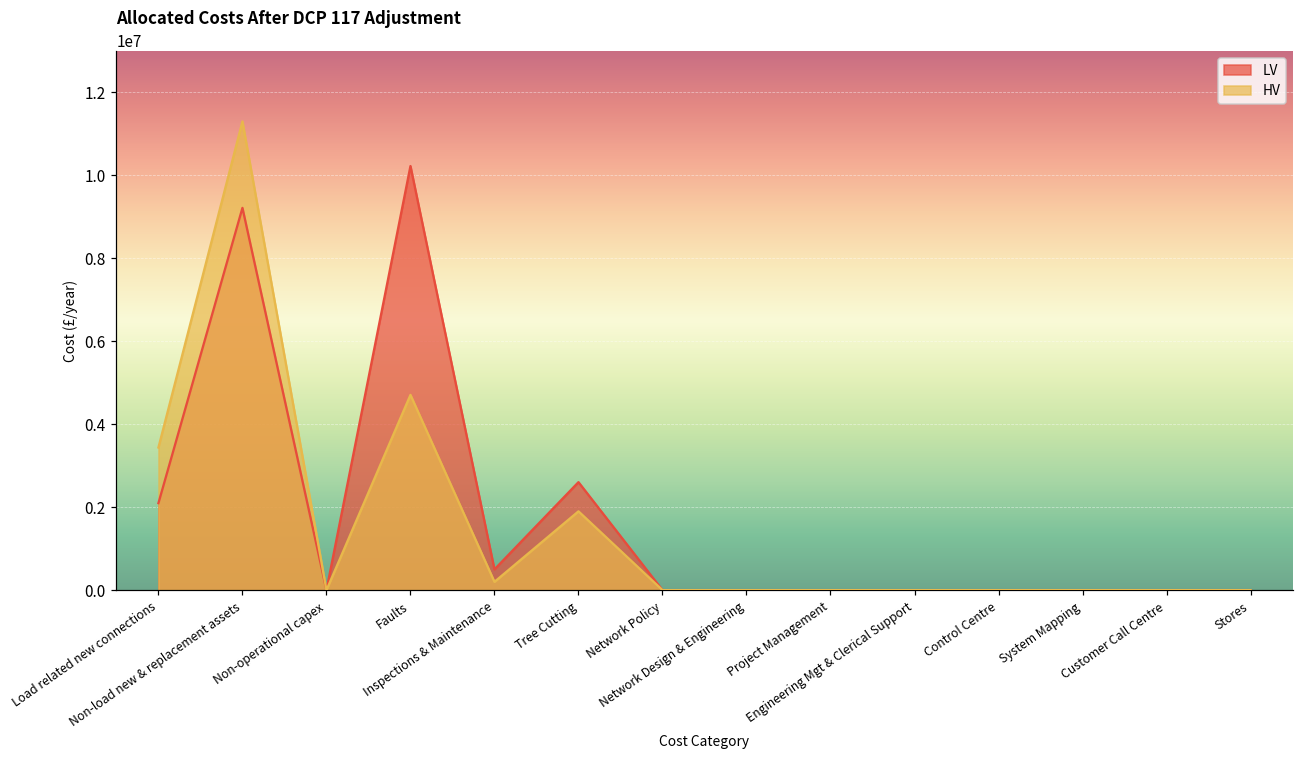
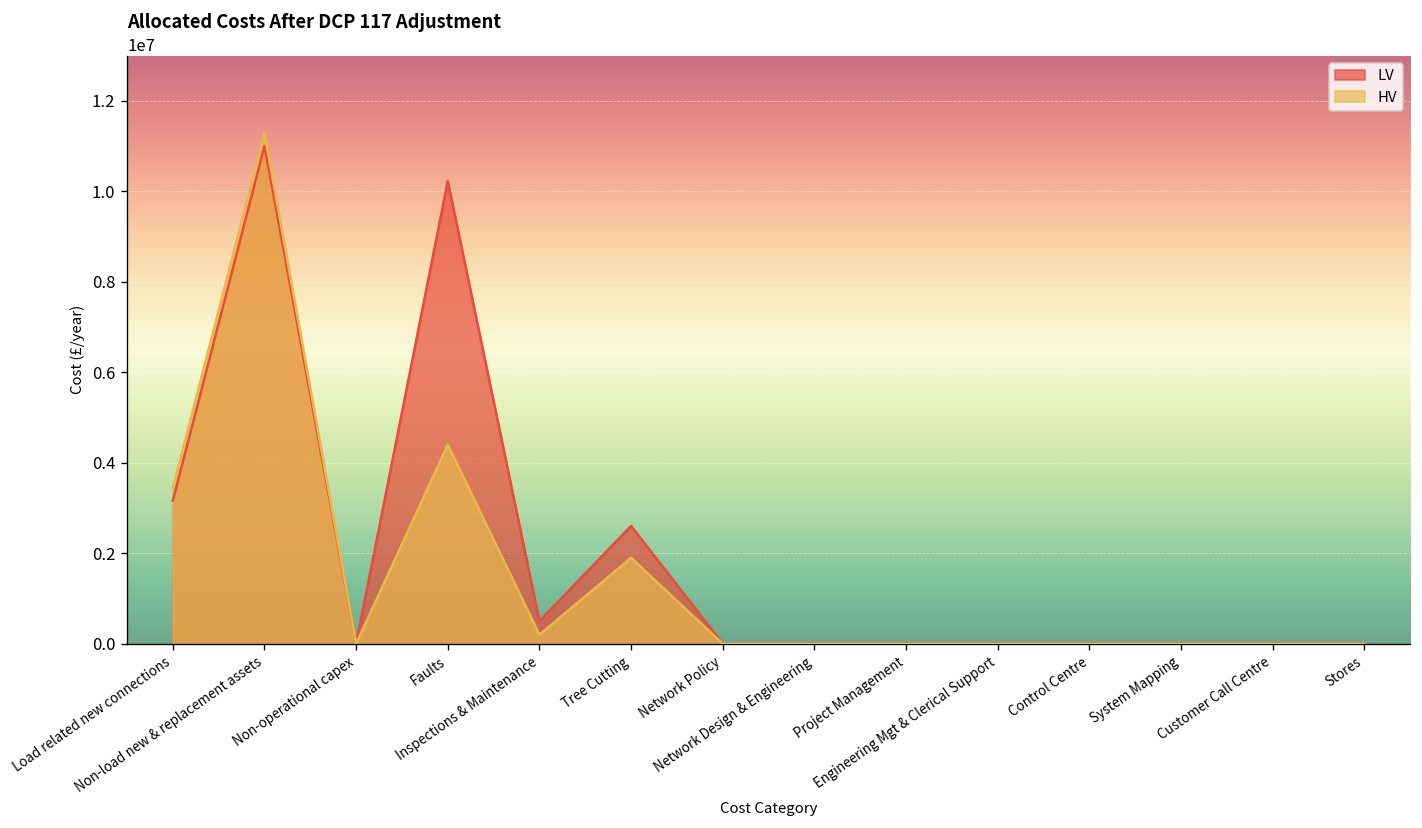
LV, Load related new connections: 2100000 -> 3200000
LV, Non-load new & replacement assets: 9200000 -> 11000000
HV, Faults: 4700000 -> 4400000
